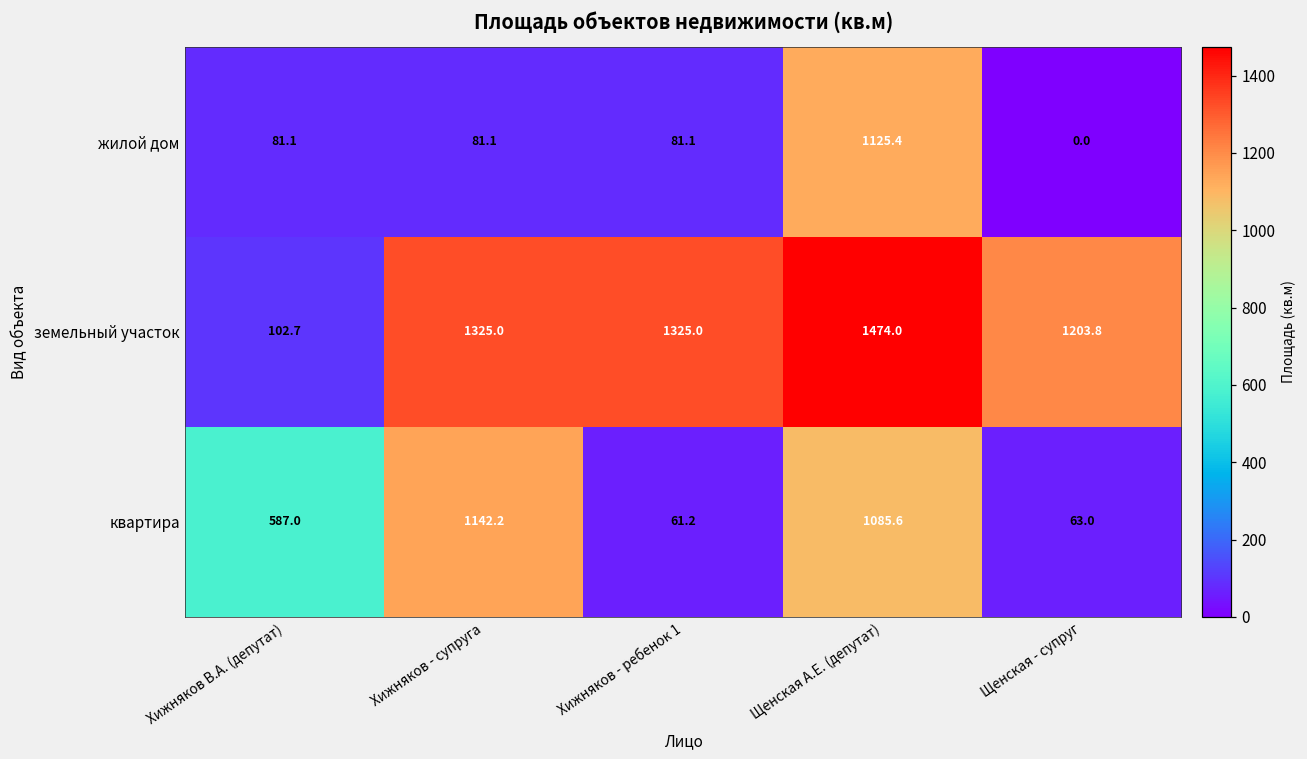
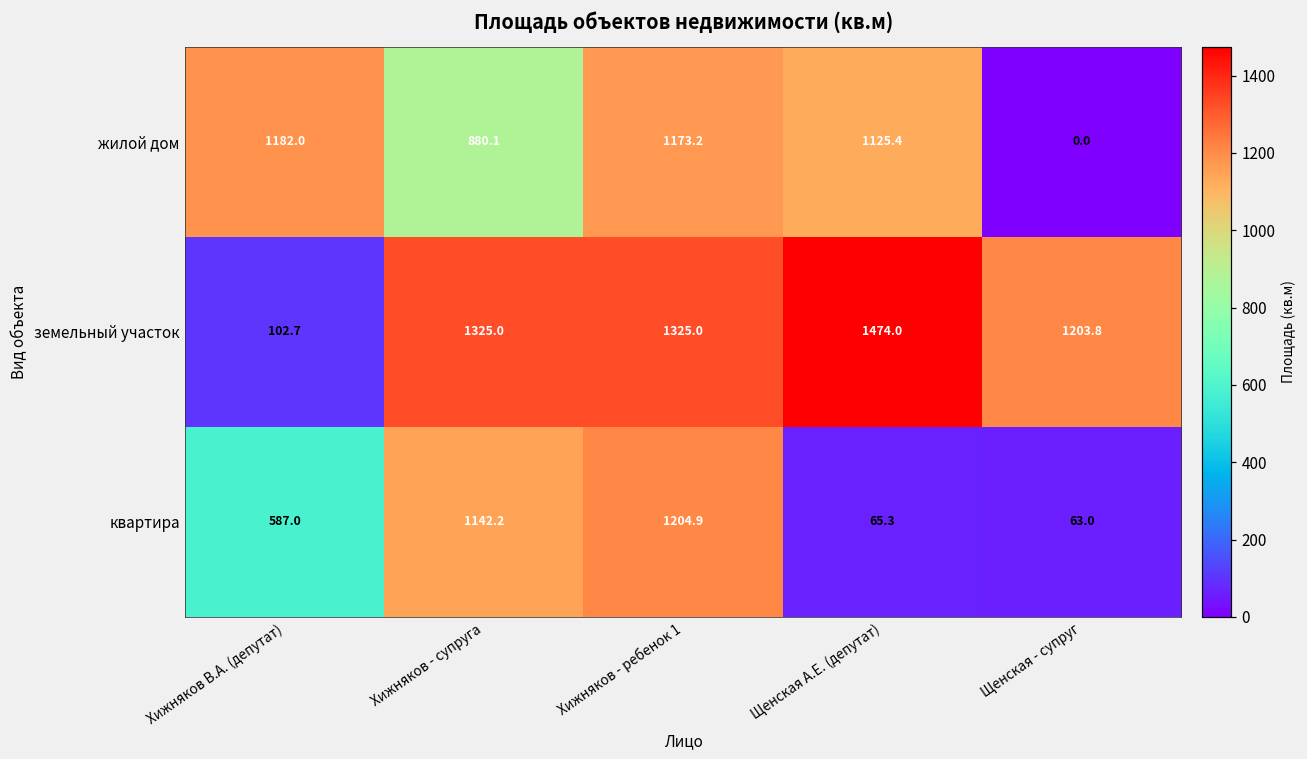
жилой дом, Хижняков В.А. (депутат): 81.1 -> 1182.0
жилой дом, Хижняков - супруга: 81.1 -> 880.1
жилой дом, Хижняков - ребенок 1: 81.1 -> 1173.2
квартира, Хижняков - ребенок 1: 61.2 -> 1204.9
квартира, Щенская А.Е. (депутат): 1085.6 -> 65.3
